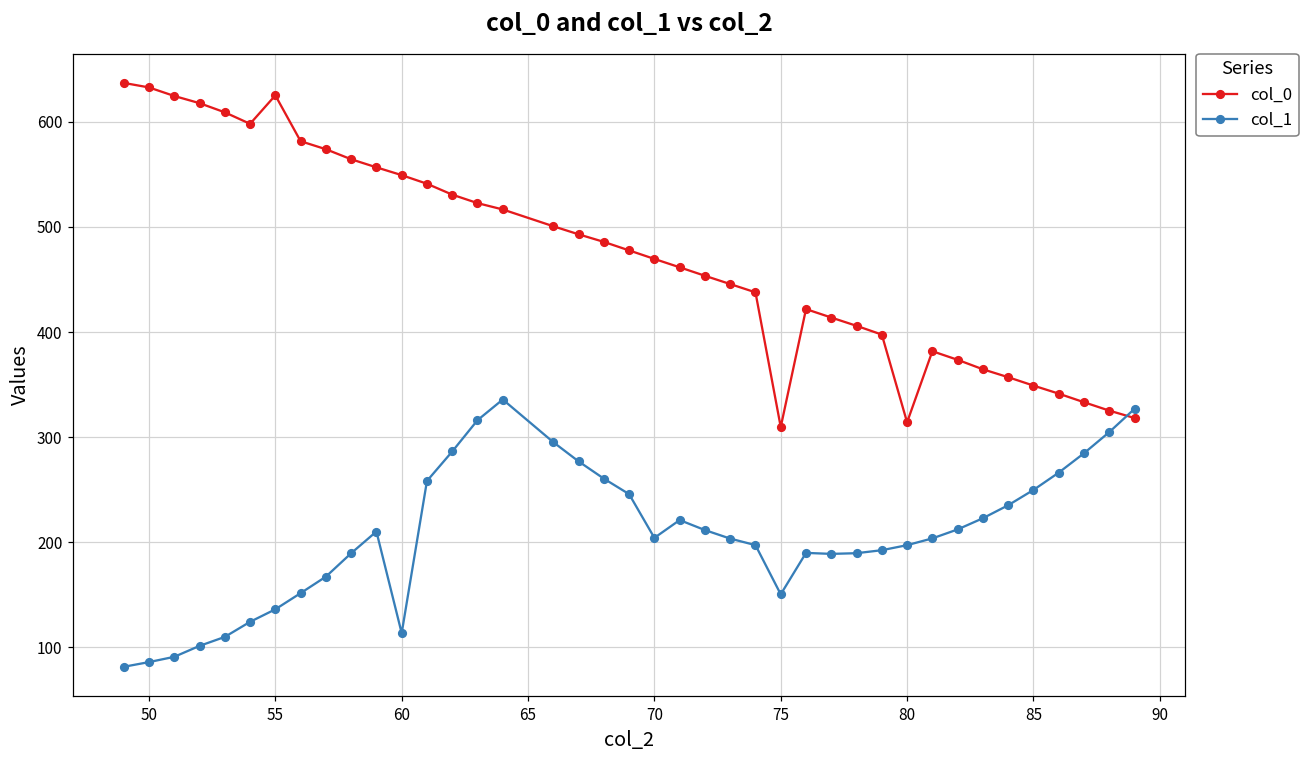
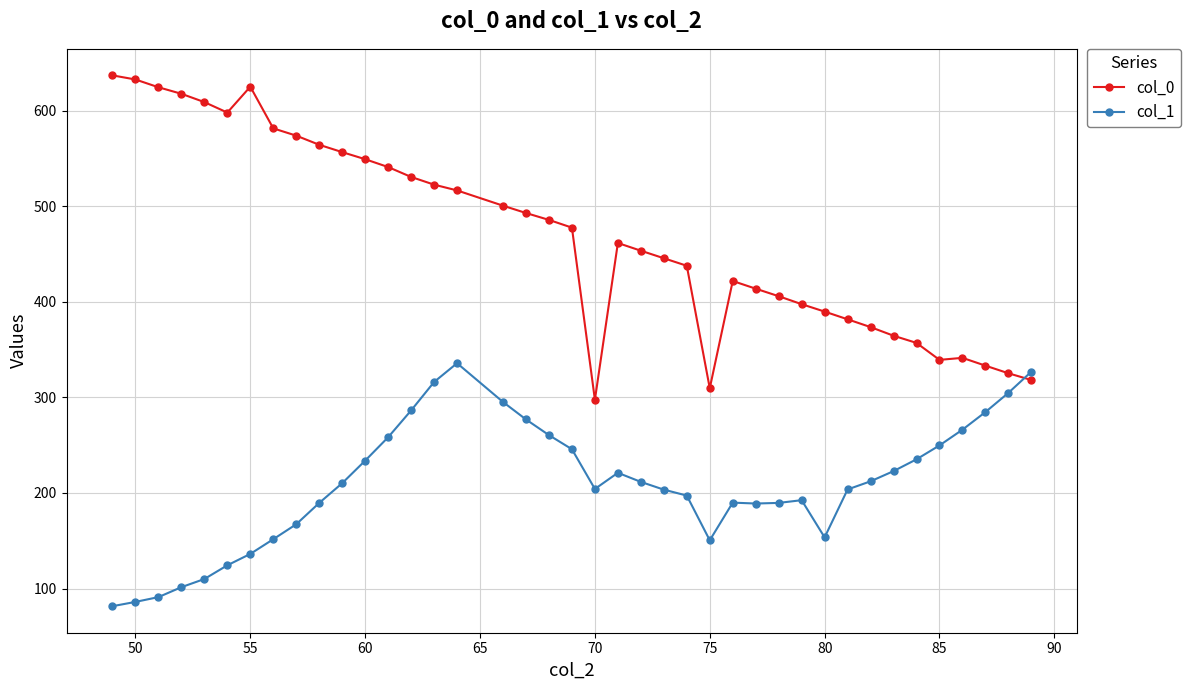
col_1, 60: 110 -> 230
col_0, 70: 470 -> 300
col_0, 80: 310 -> 390
col_1, 80: 200 -> 150
col_0, 85: 350 -> 340
